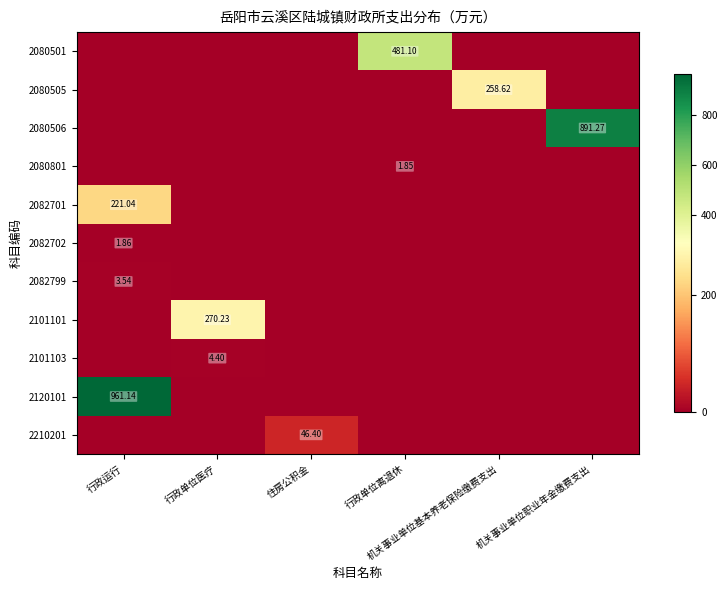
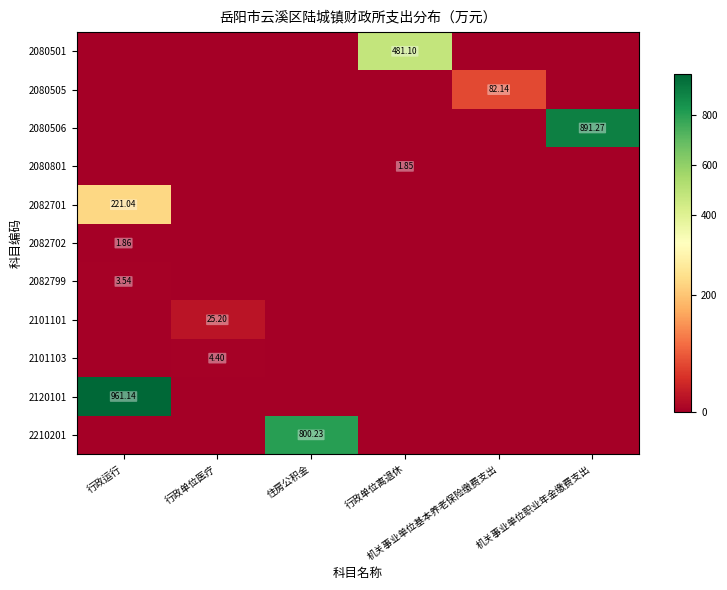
2080505, 机关事业单位基本养老保险缴费支出: 258.62 -> 82.14
2101101, 行政单位医疗: 270.23 -> 25.20
2210201, 住房公积金: 46.40 -> 800.23
